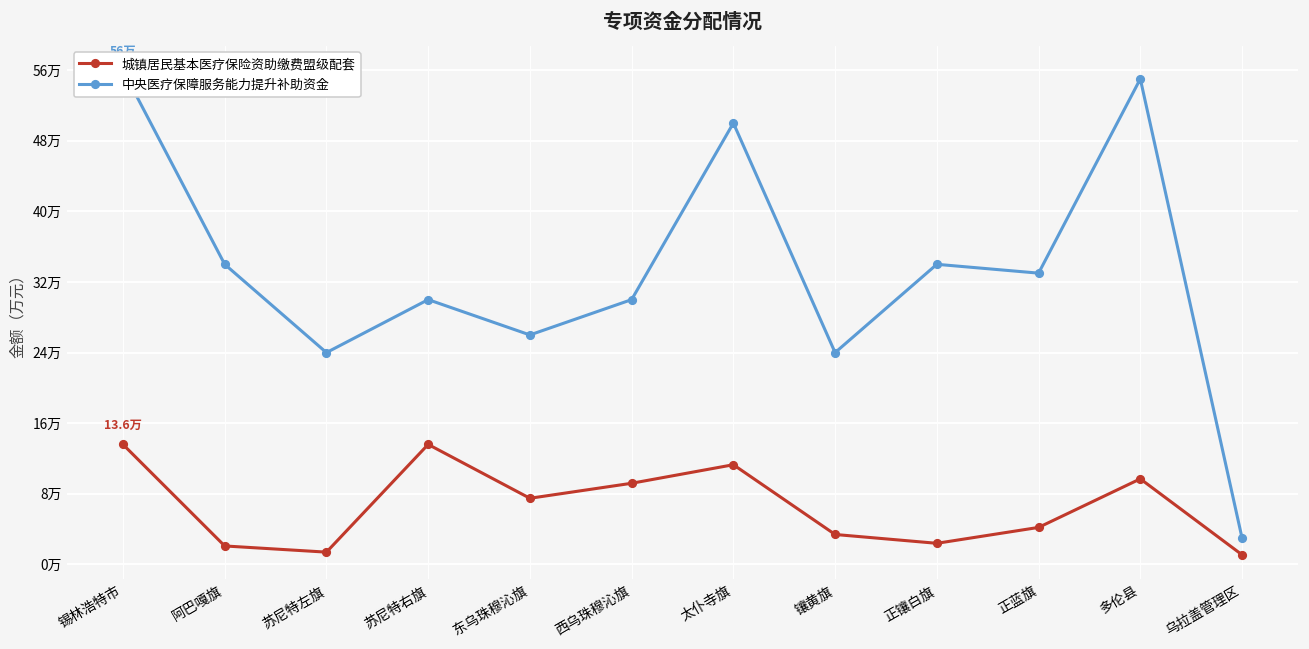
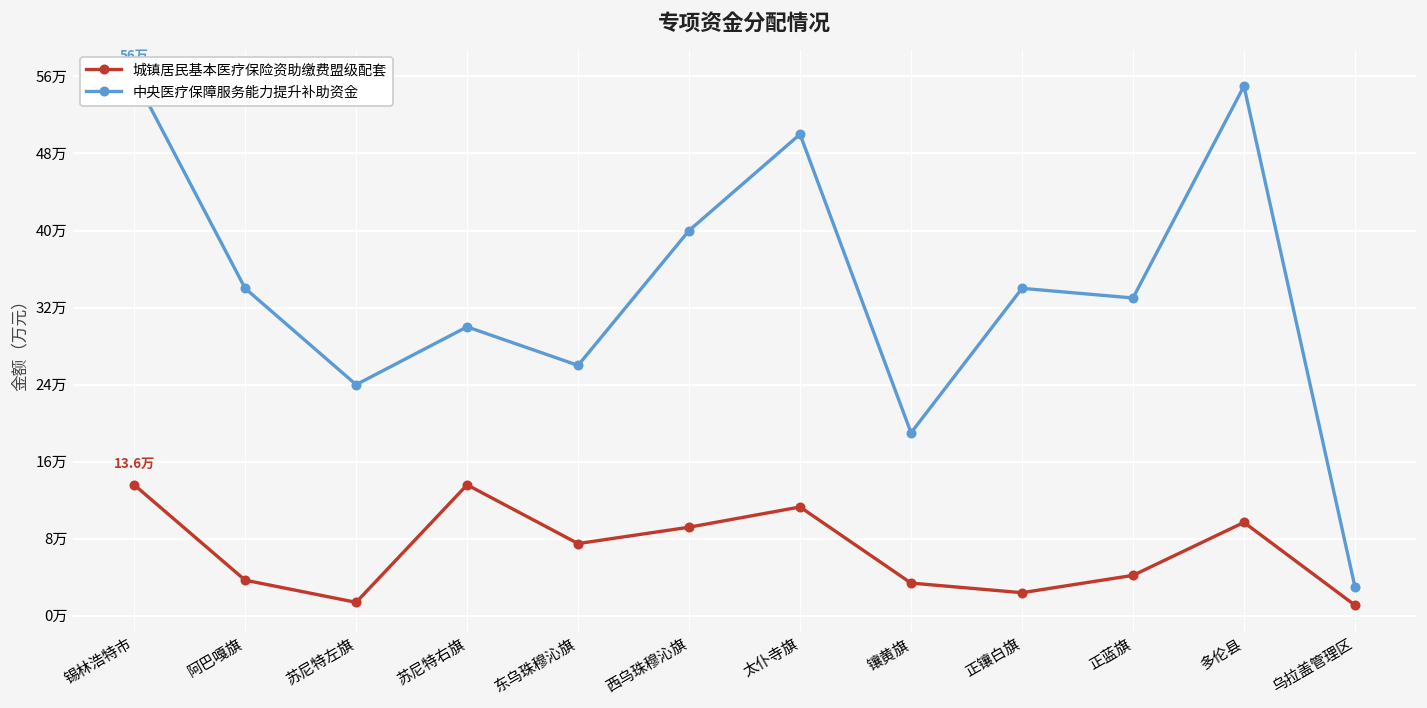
城镇居民基本医疗保险资助缴费盟级配套, 阿巴嘎旗: 2万 -> 4万
中央医疗保障服务能力提升补助资金, 西乌珠穆沁旗: 30万 -> 40万
中央医疗保障服务能力提升补助资金, 镶黄旗: 24万 -> 19万
